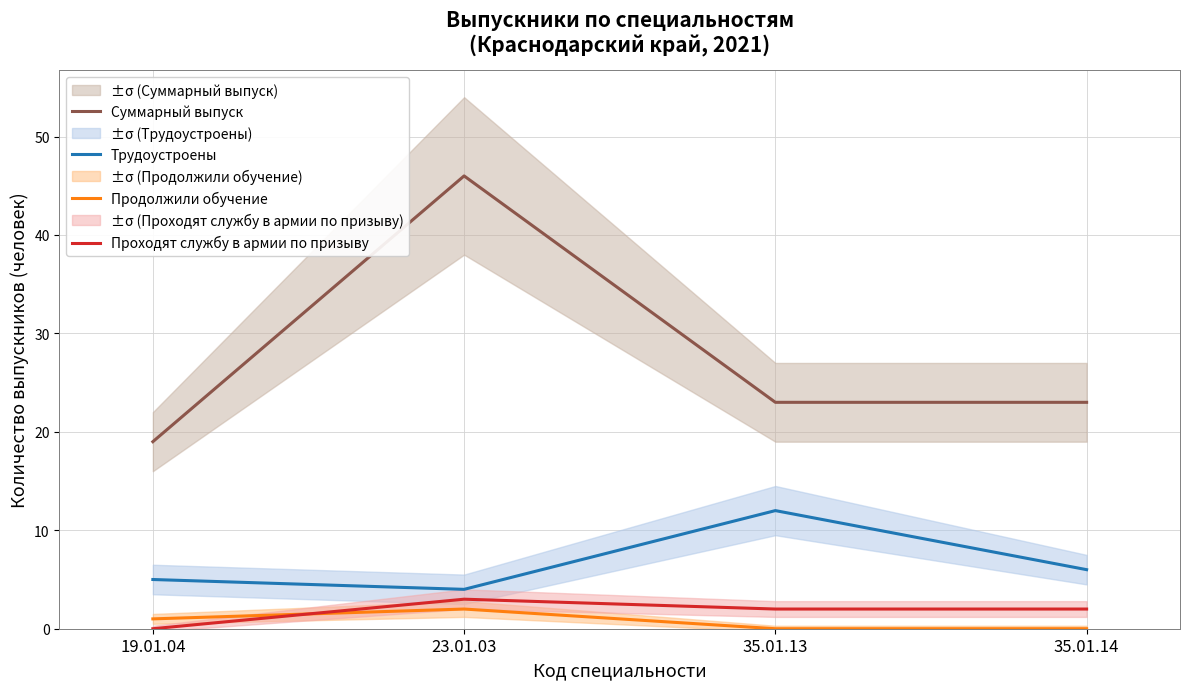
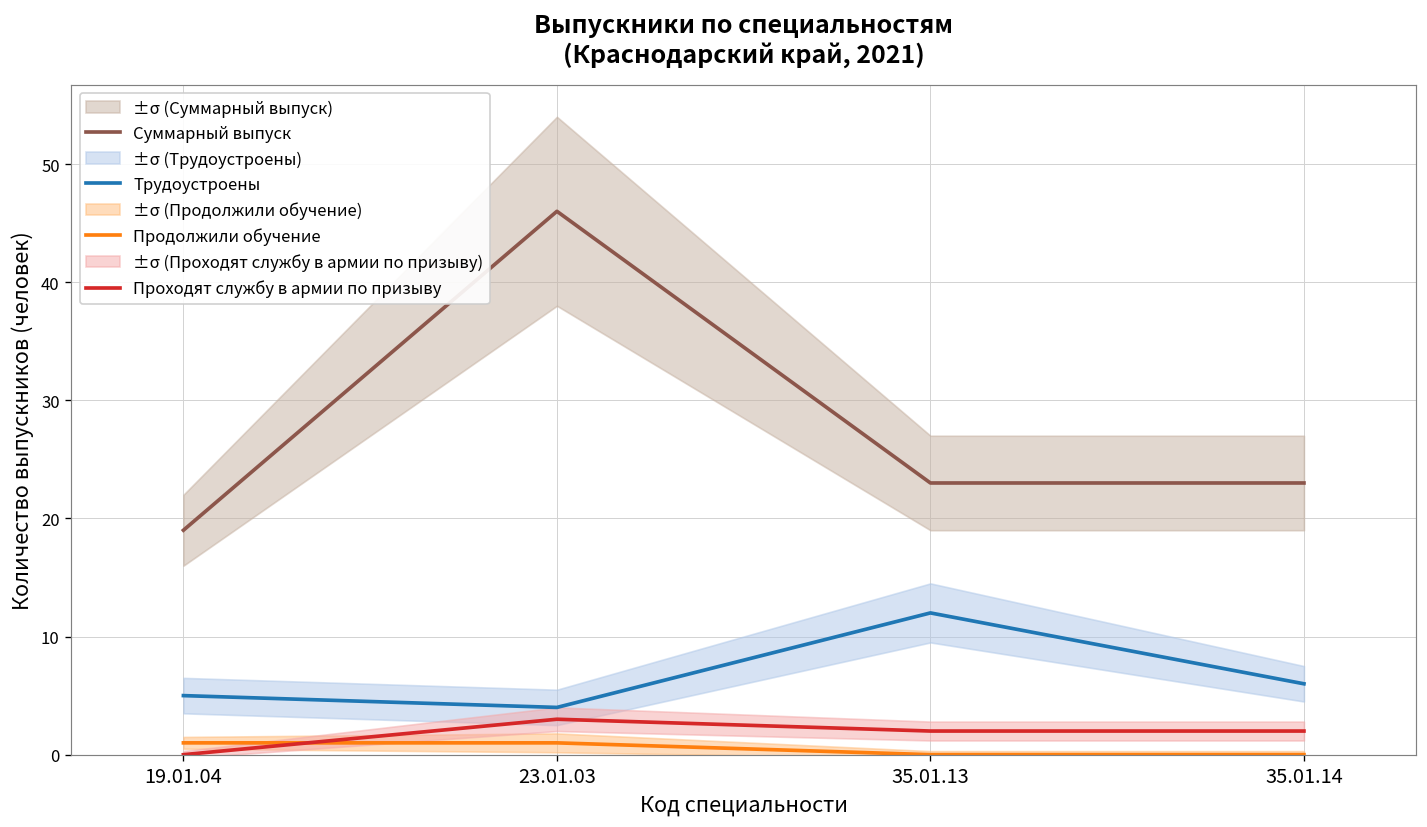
Продолжили обучение, 23.01.03: 2 -> 1
